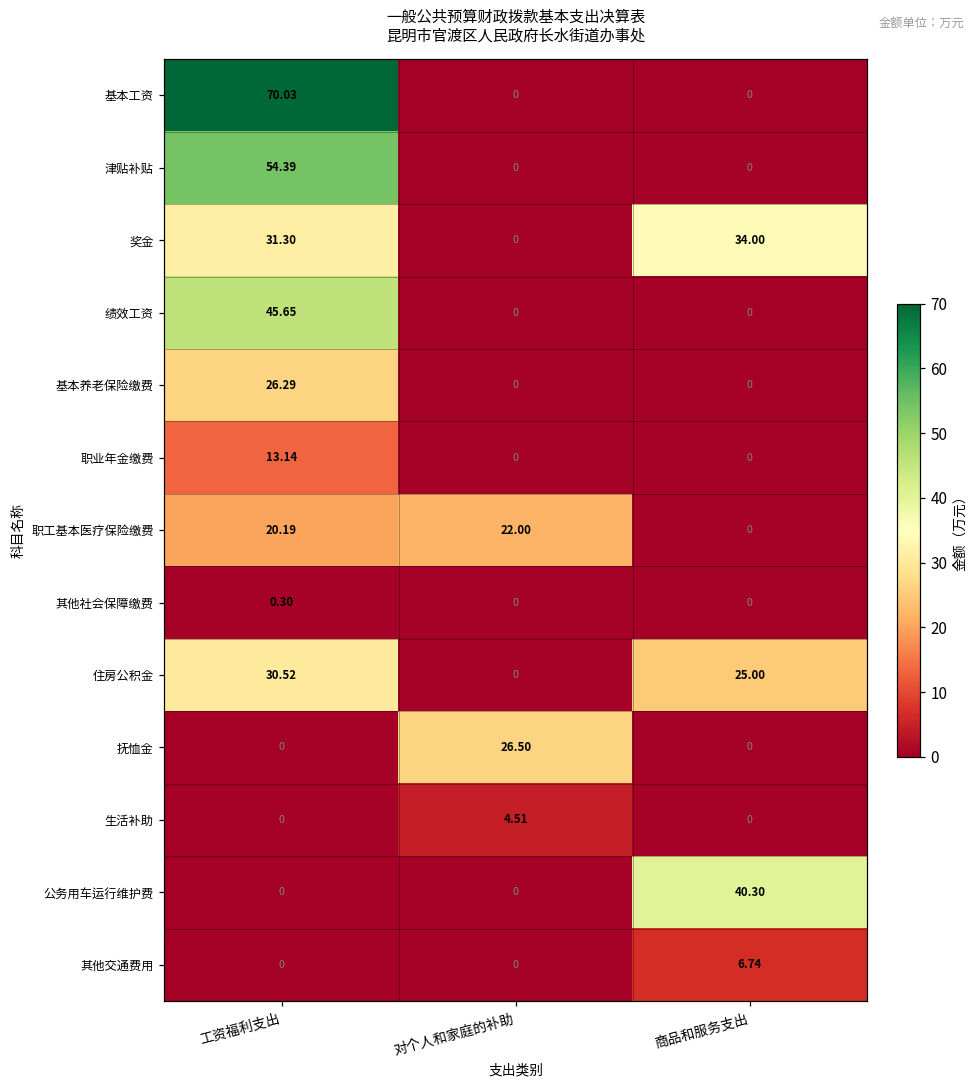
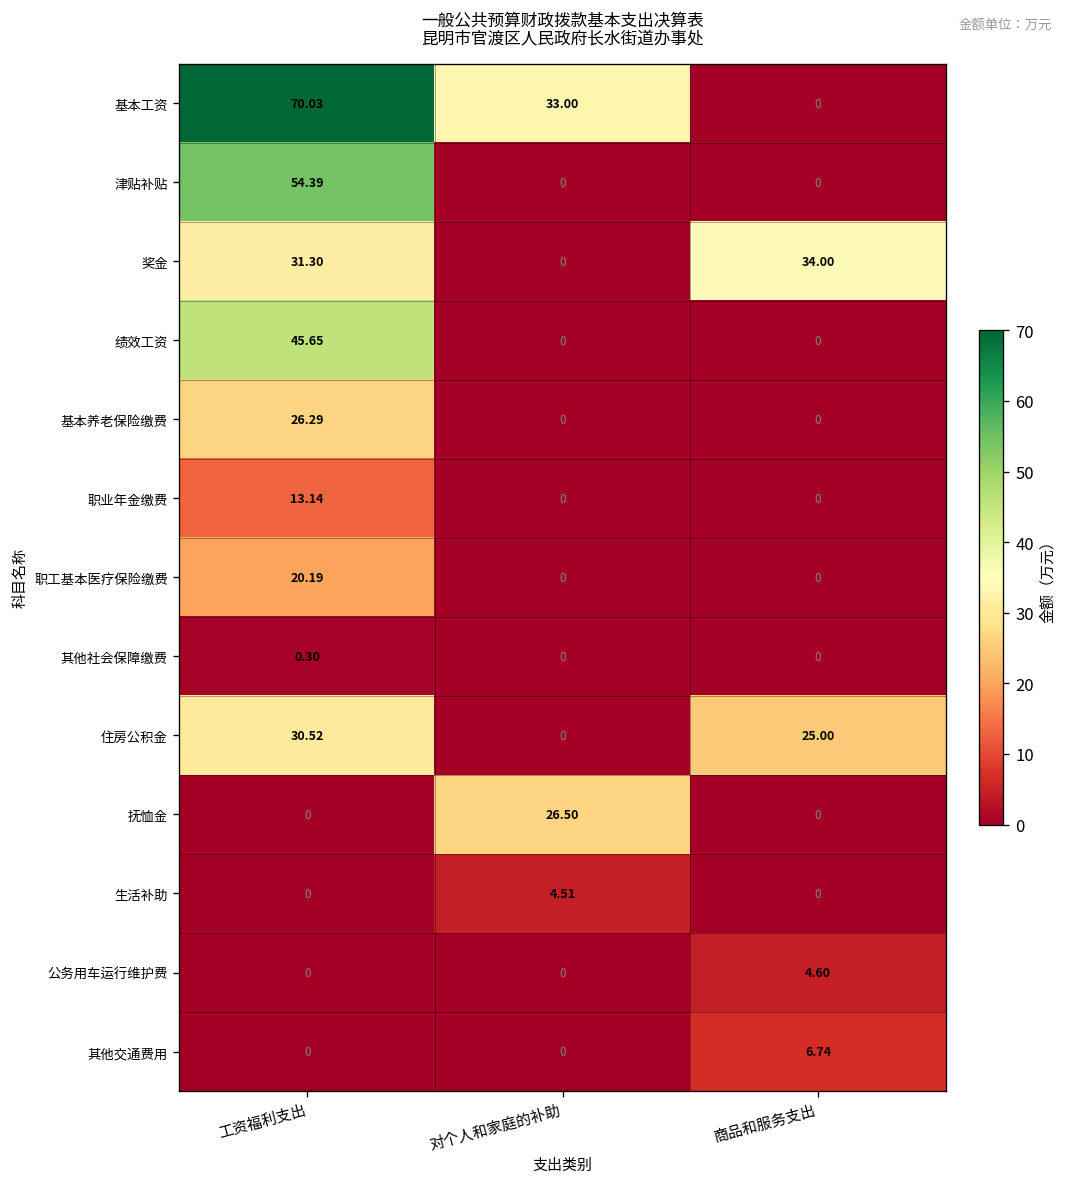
基本工资, 对个人和家庭的补助: 0 -> 33.00
职工基本医疗保险缴费, 对个人和家庭的补助: 22.00 -> 0
公务用车运行维护费, 商品和服务支出: 40.30 -> 4.60
